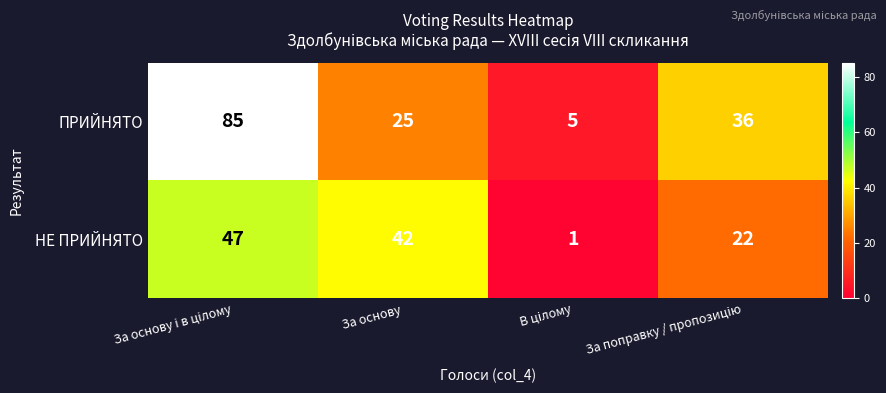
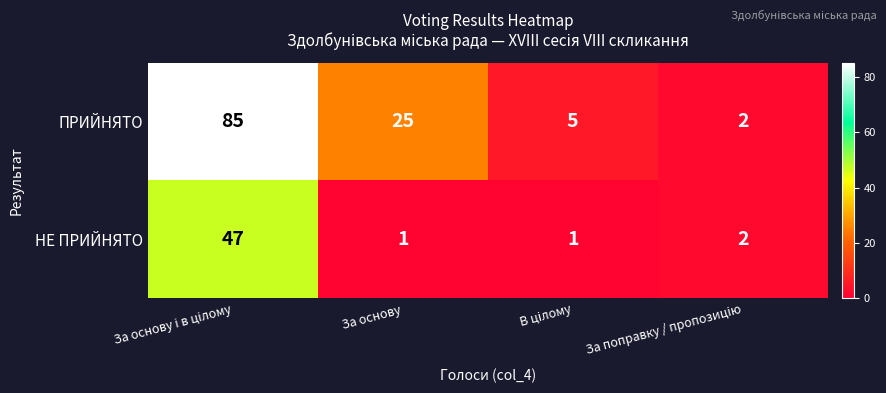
ПРИЙНЯТО, За поправку / пропозицію: 36 -> 2
НЕ ПРИЙНЯТО, За основу: 42 -> 1
НЕ ПРИЙНЯТО, За поправку / пропозицію: 22 -> 2
